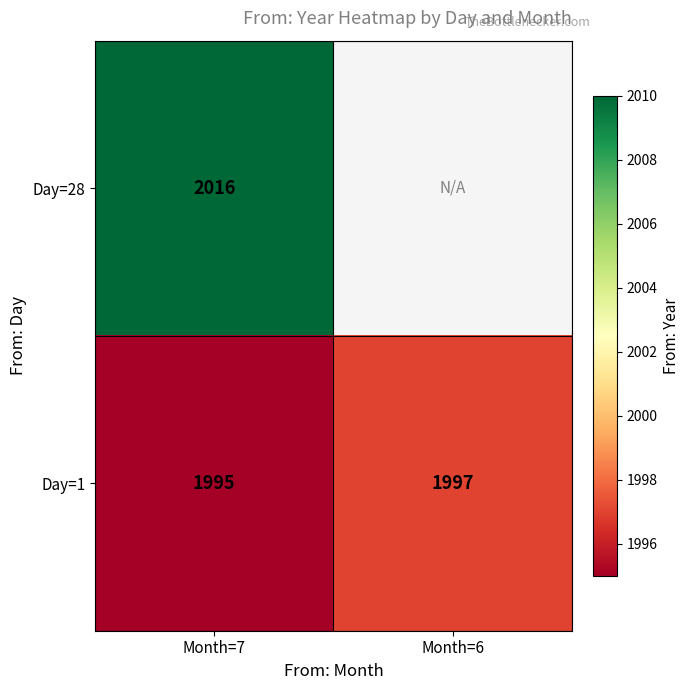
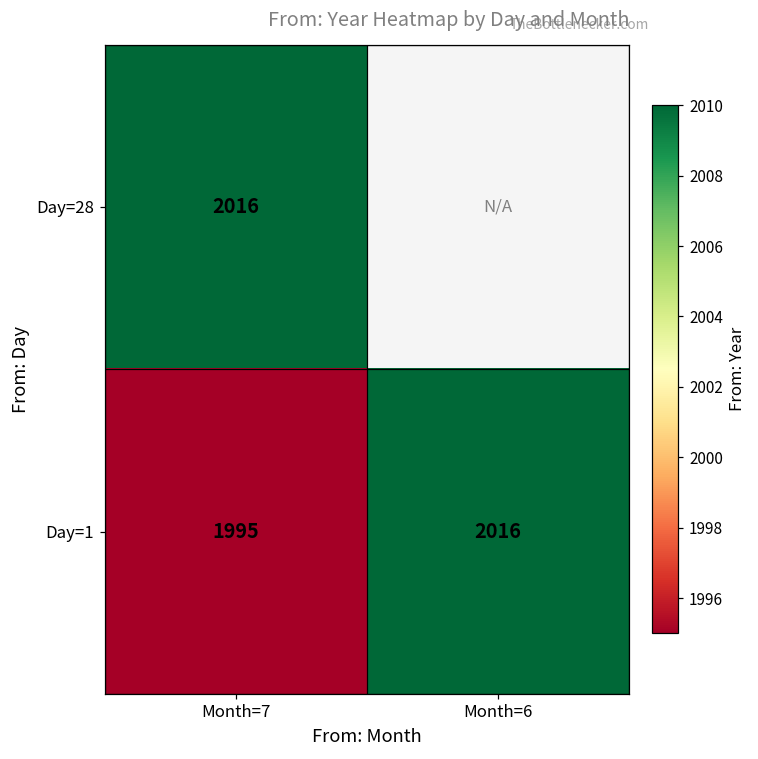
Day=1, Month=6: 1997 -> 2016
